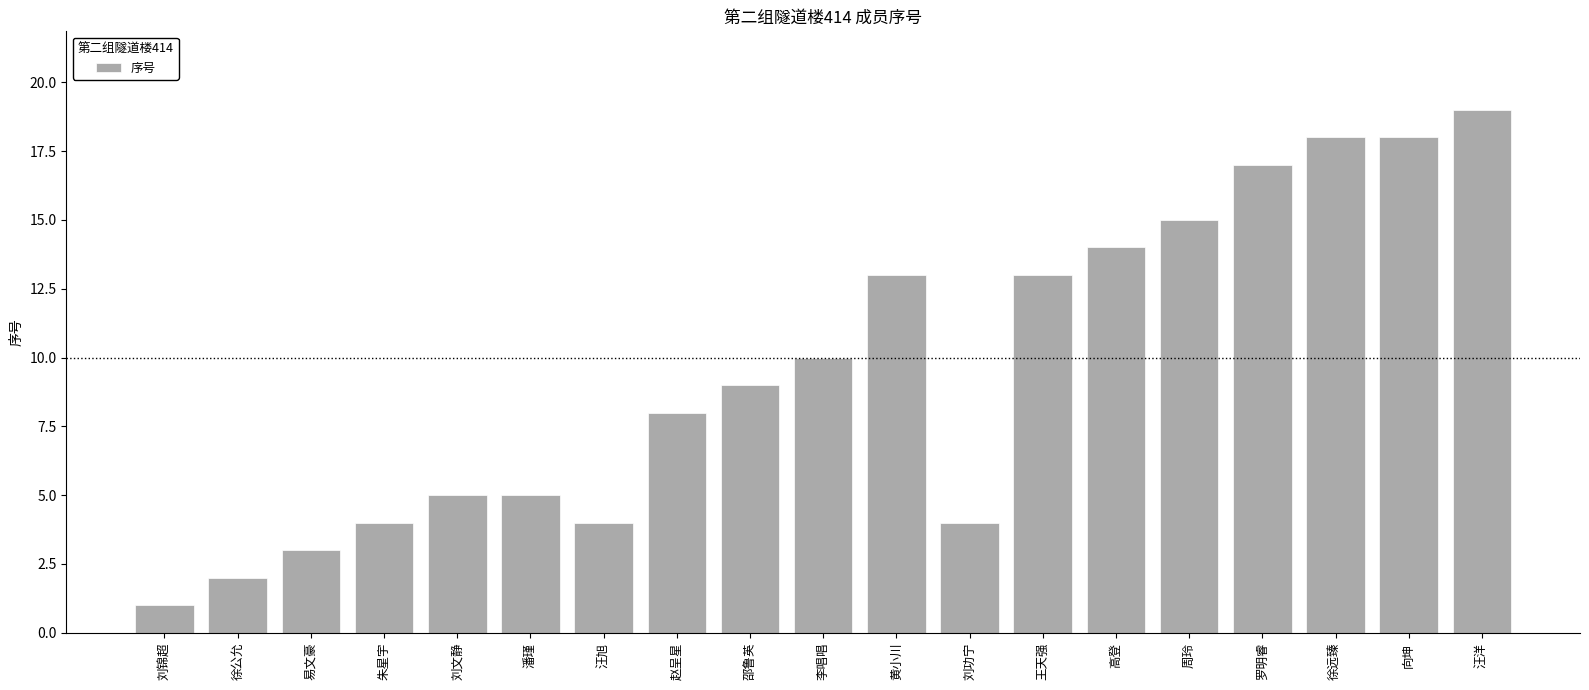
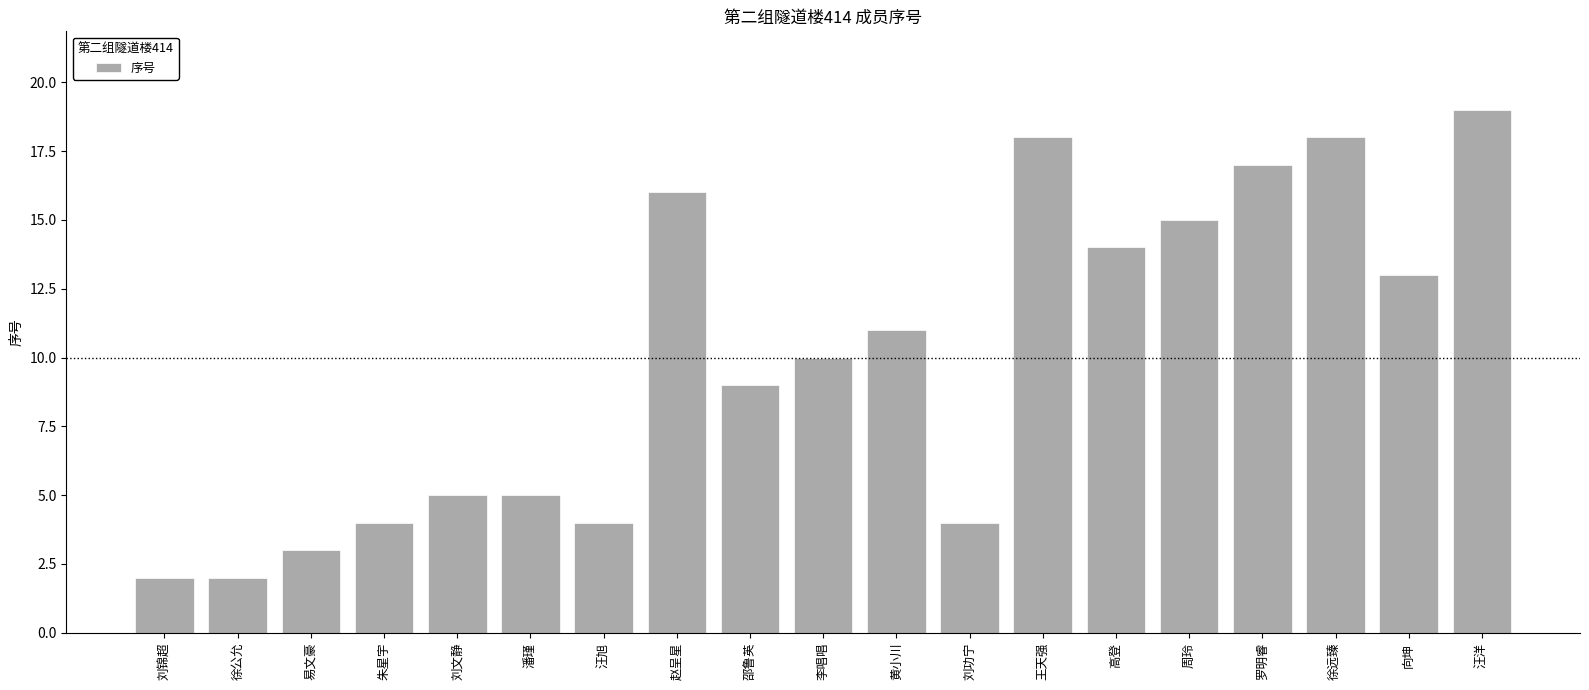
刘锦超: 1 -> 2
赵呈星: 8 -> 16
黄小川: 13 -> 11
王天强: 13 -> 18
向坤: 18 -> 13
